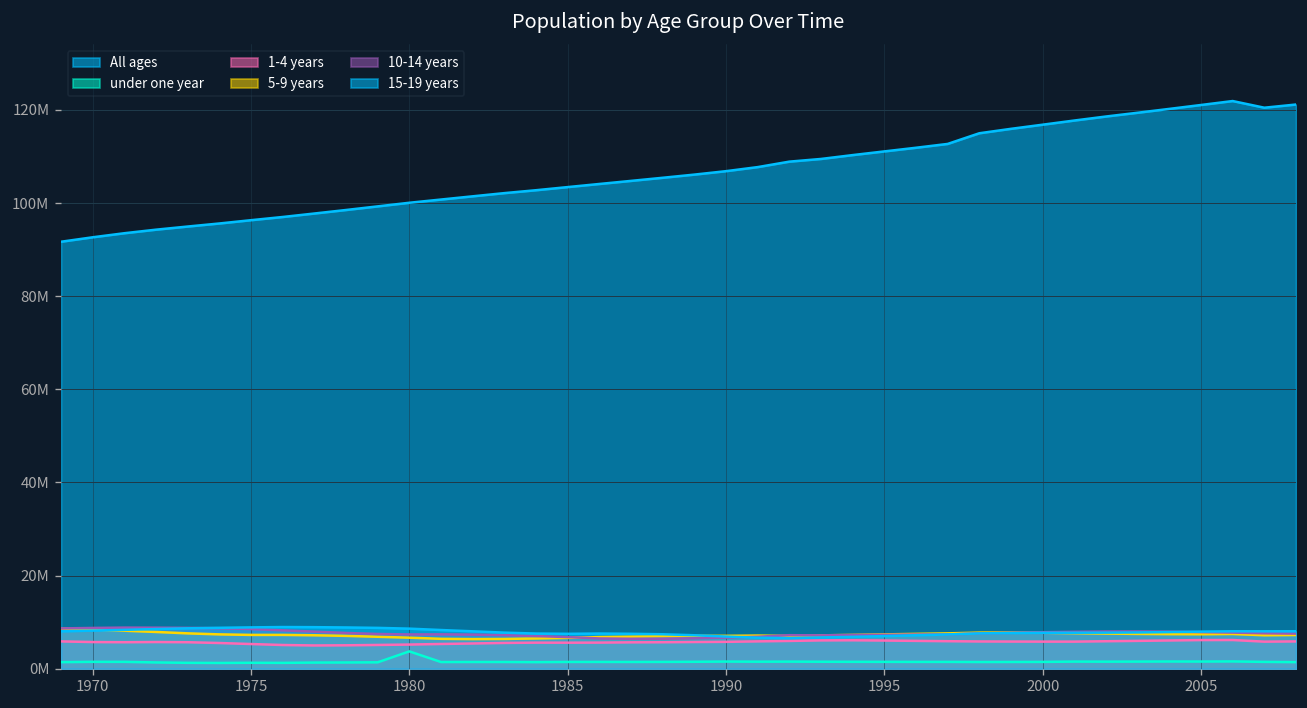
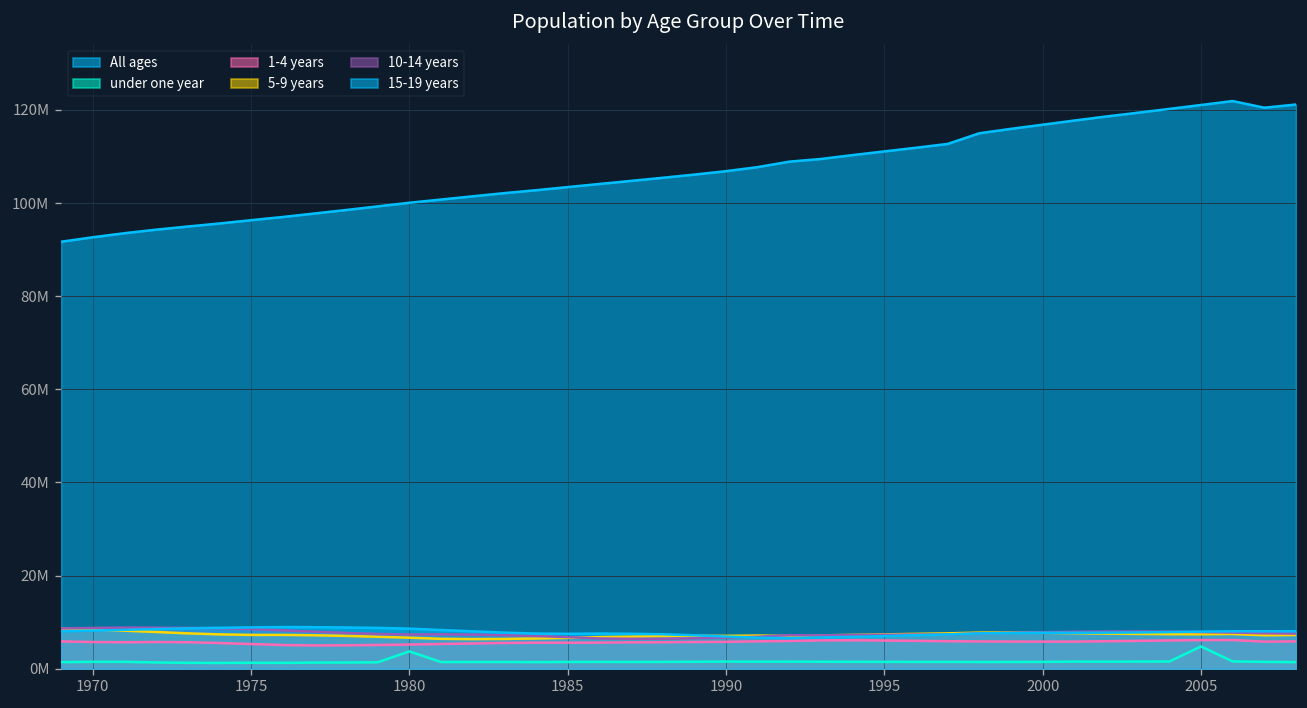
under one year, 2005: 2000000 -> 5000000
